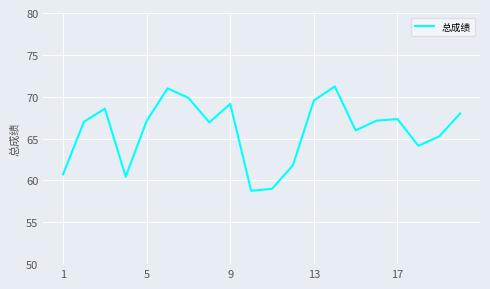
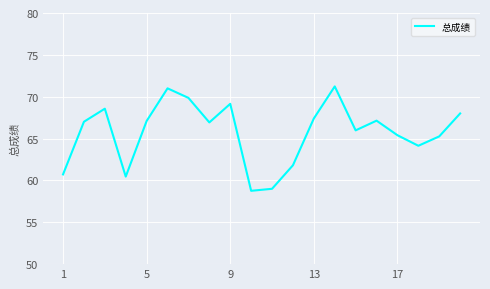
13: 70 -> 67
17: 67 -> 65
